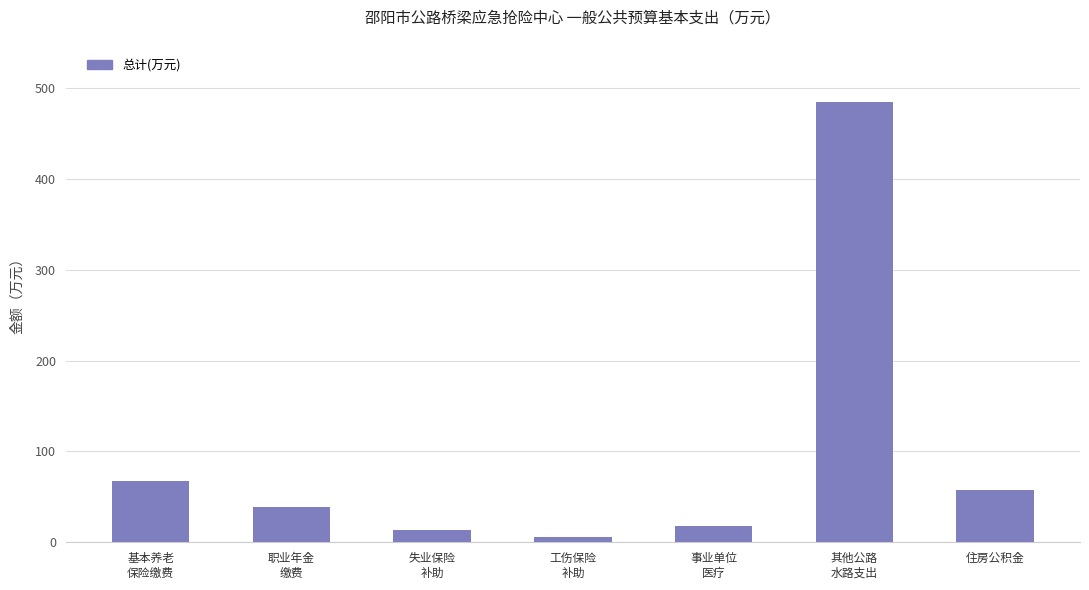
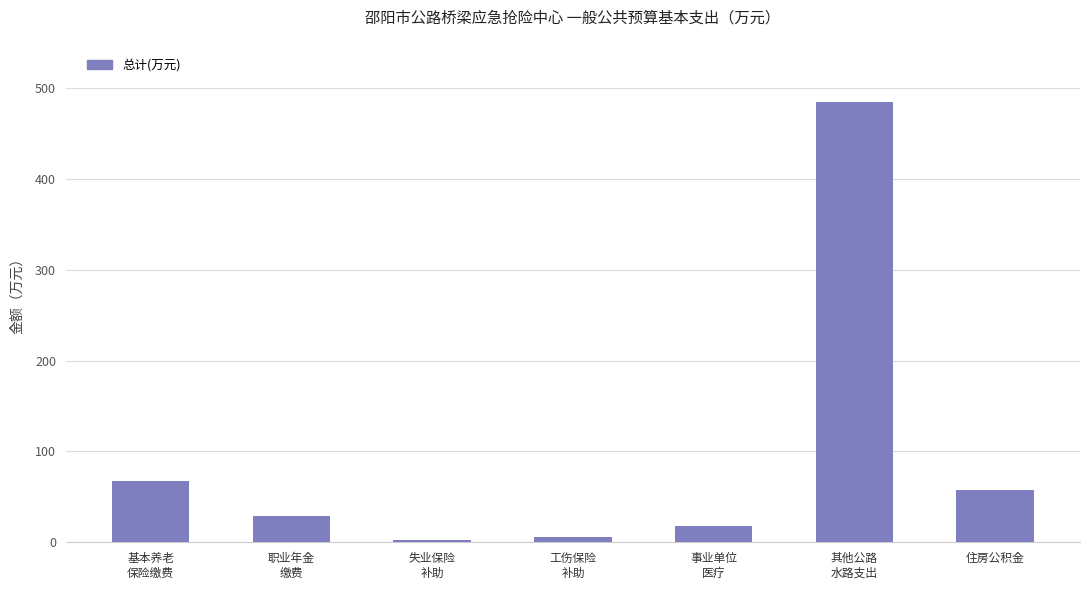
职业年金 缴费: 40 -> 30
失业保险 补助: 10 -> 0
